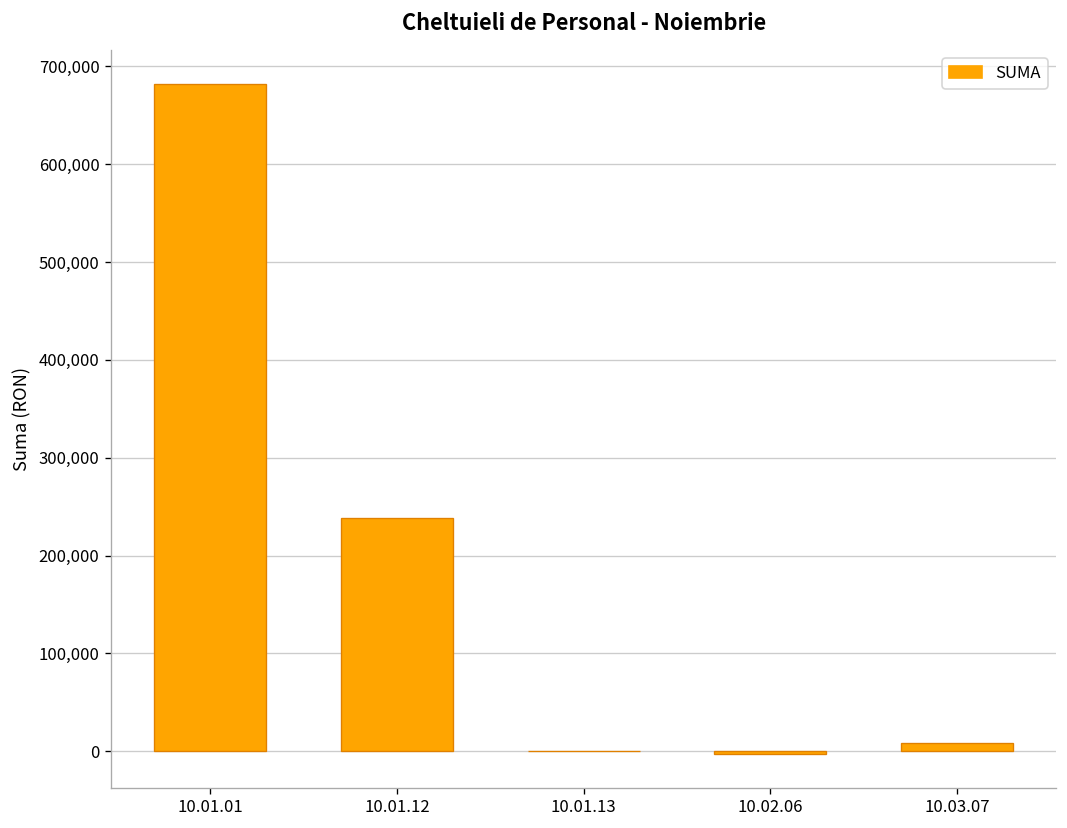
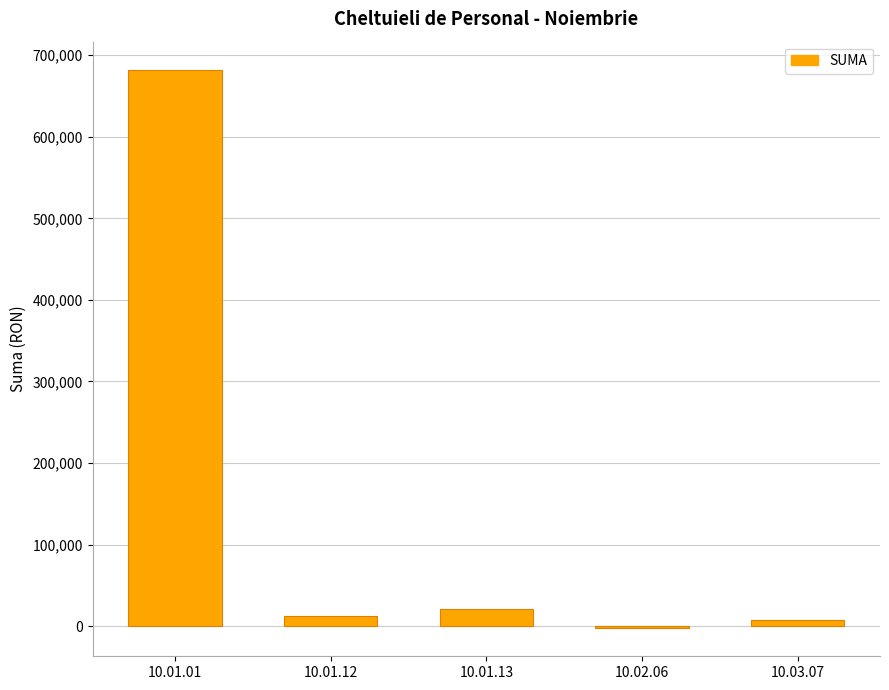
10.01.12: 240,000 -> 10,000
10.01.13: 0 -> 20,000
